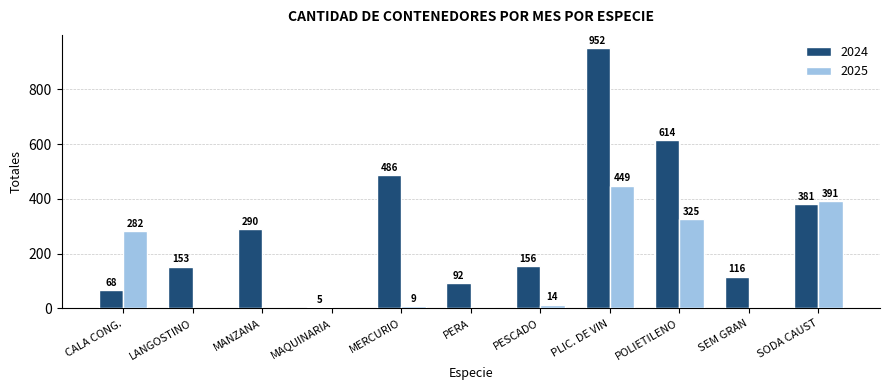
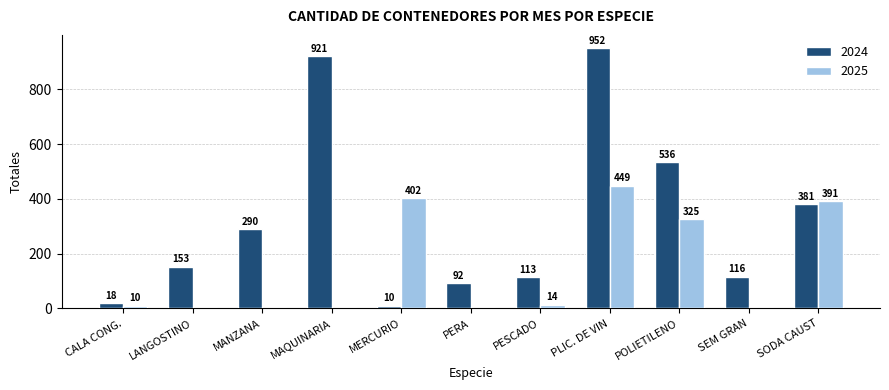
2024, CALA CONG.: 68 -> 18
2025, CALA CONG.: 282 -> 10
2024, MAQUINARIA: 5 -> 921
2024, MERCURIO: 486 -> 10
2025, MERCURIO: 9 -> 402
2024, PESCADO: 156 -> 113
2024, POLIETILENO: 614 -> 536
